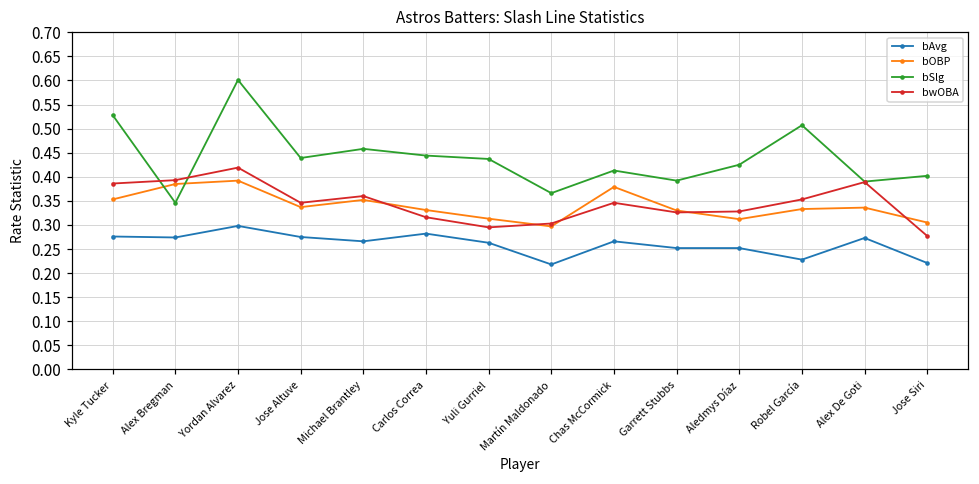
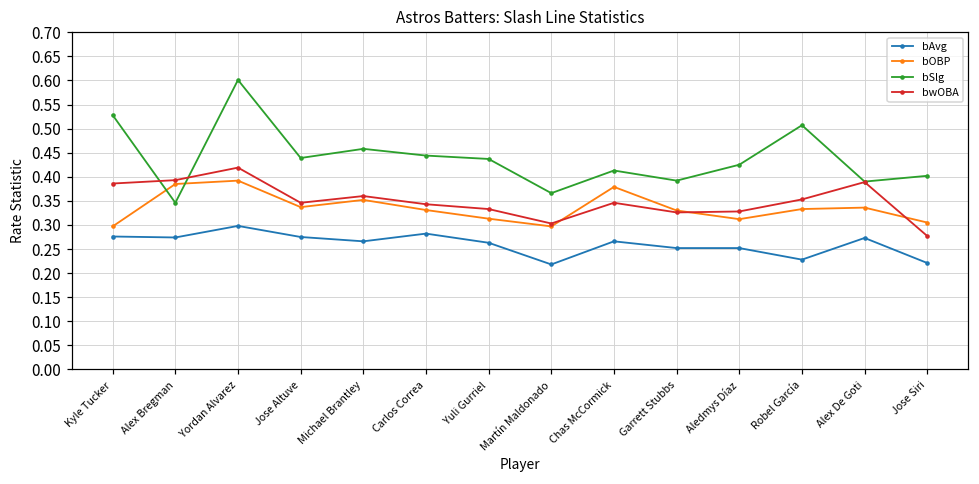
bOBP, Kyle Tucker: 0.35 -> 0.30
bwOBA, Carlos Correa: 0.32 -> 0.34
bwOBA, Yuli Gurriel: 0.30 -> 0.33
